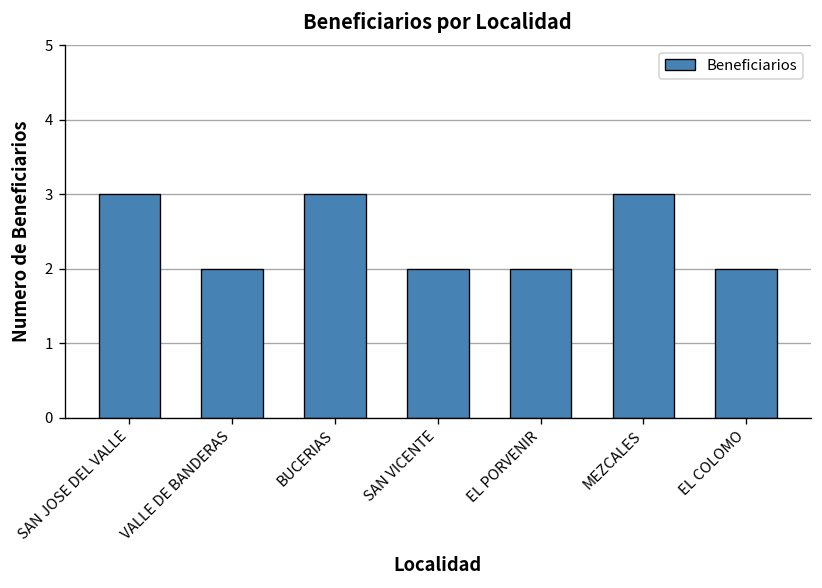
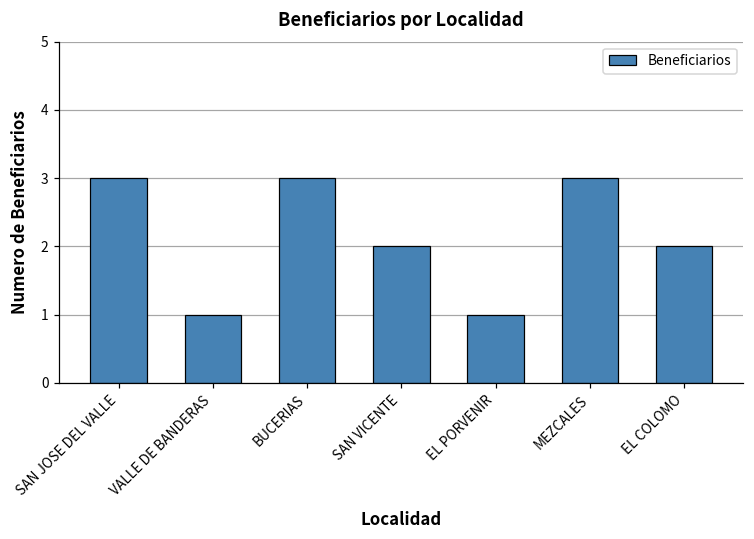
VALLE DE BANDERAS: 2 -> 1
EL PORVENIR: 2 -> 1
